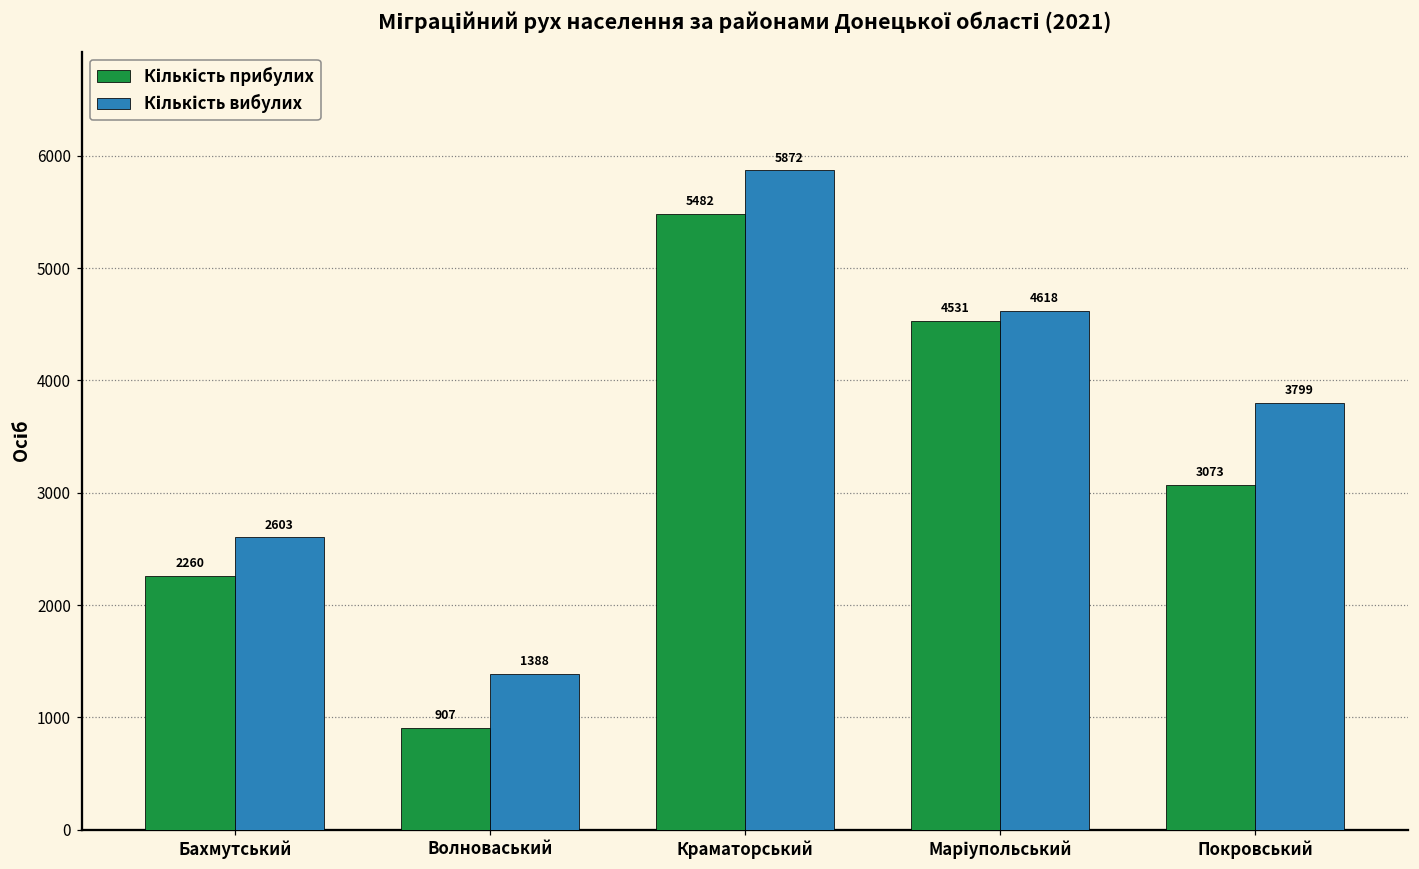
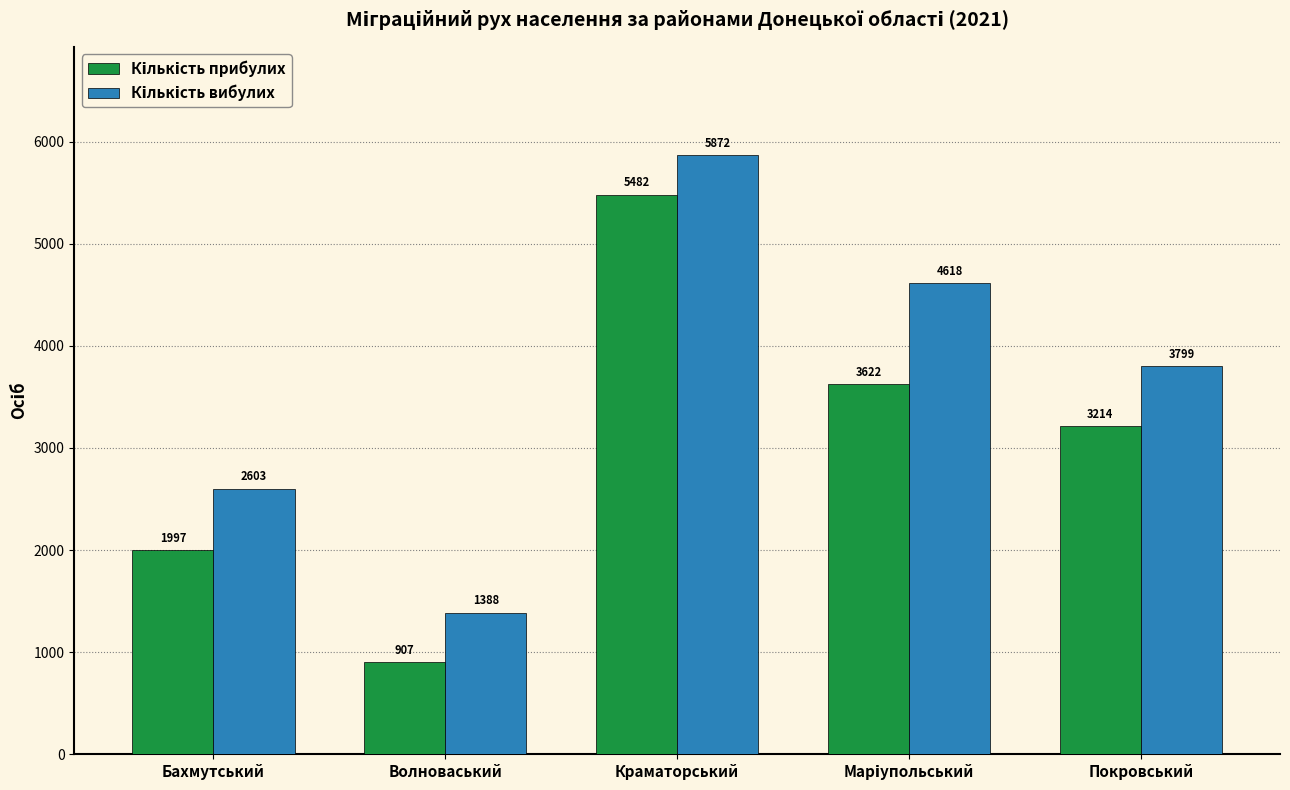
Кількість прибулих, Бахмутський: 2260 -> 1997
Кількість прибулих, Маріупольський: 4531 -> 3622
Кількість прибулих, Покровський: 3073 -> 3214
